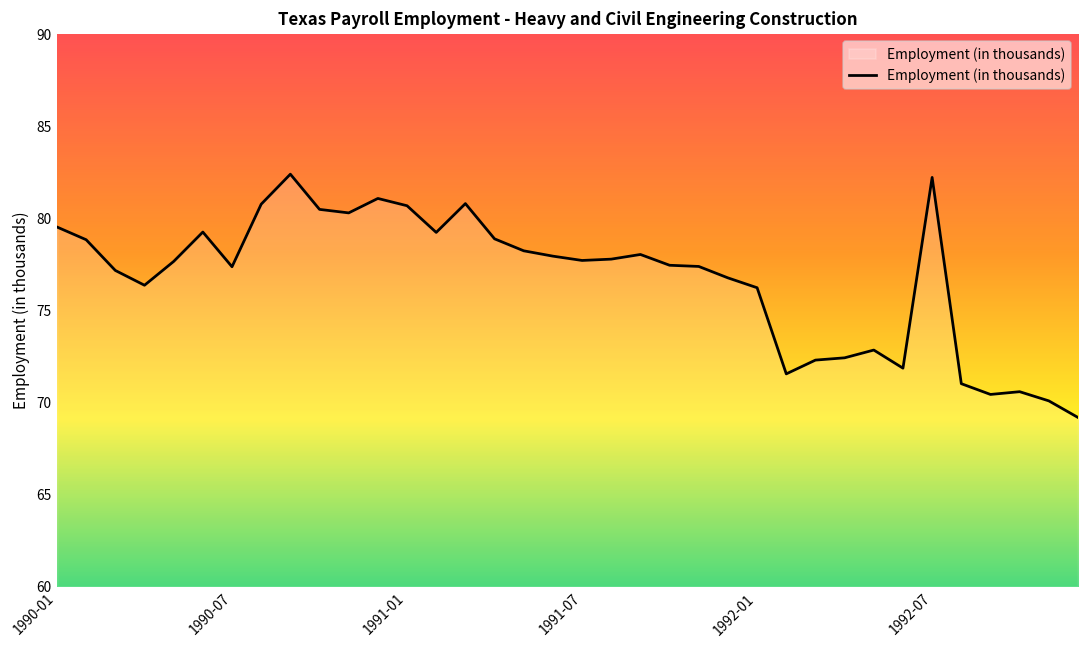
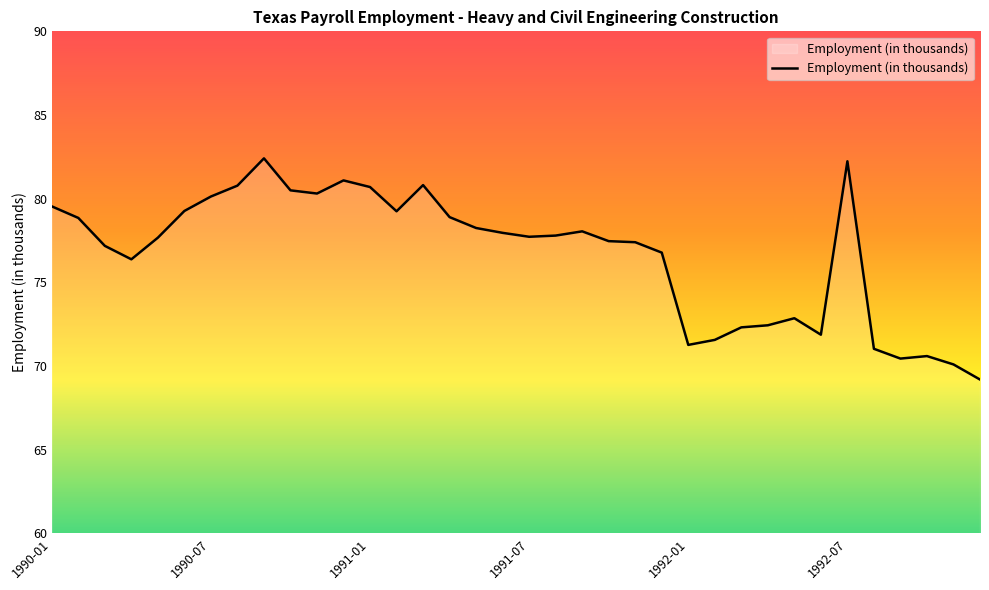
1990-07: 77.4 -> 80.1
1992-01: 76.2 -> 71.3
